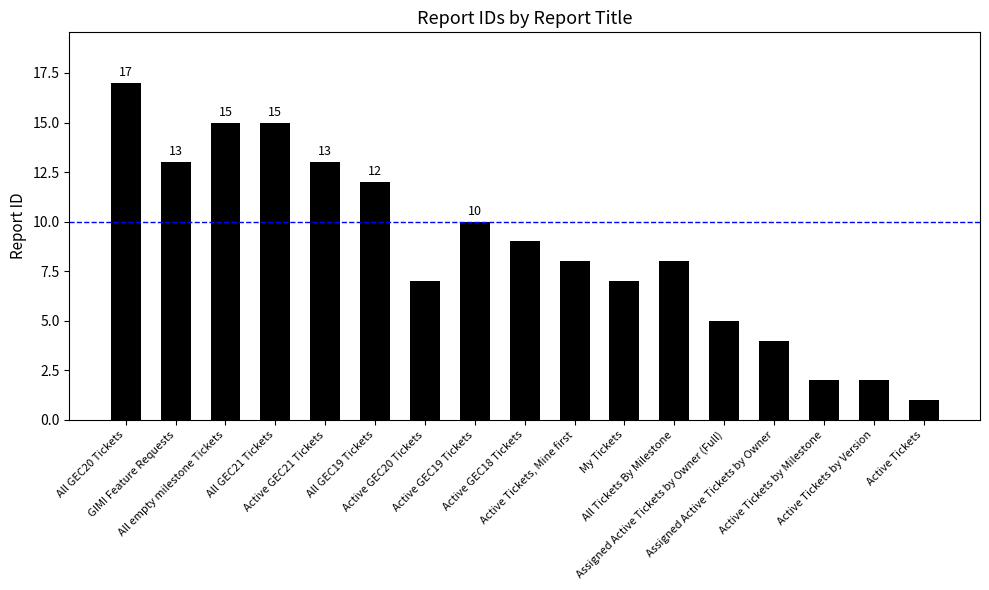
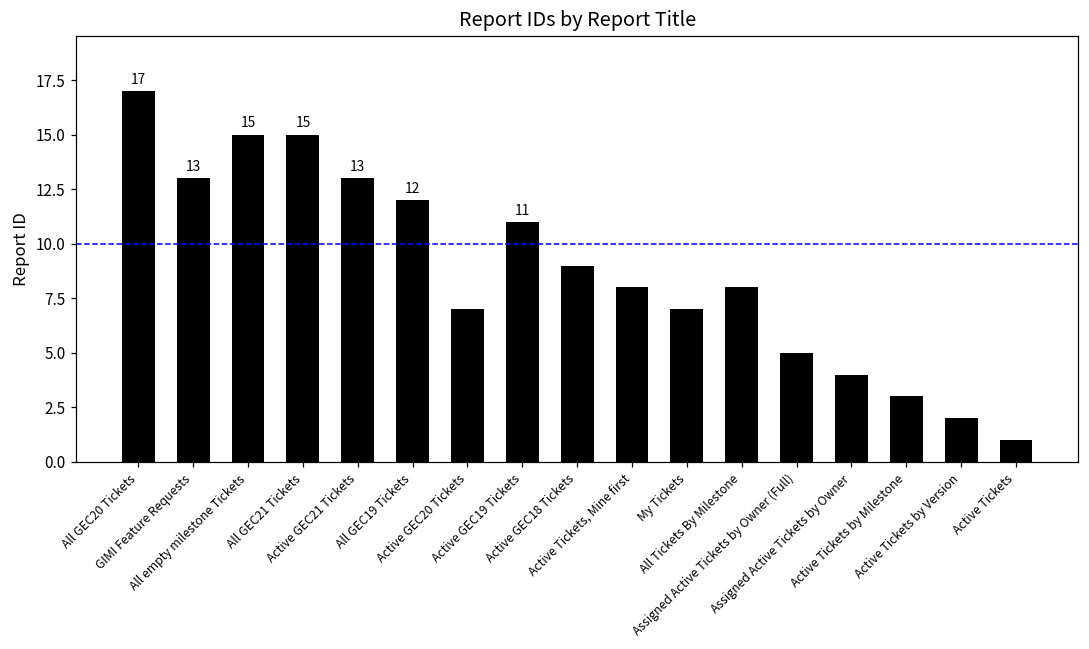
Active GEC19 Tickets: 10 -> 11
Active Tickets by Milestone: 2 -> 3
